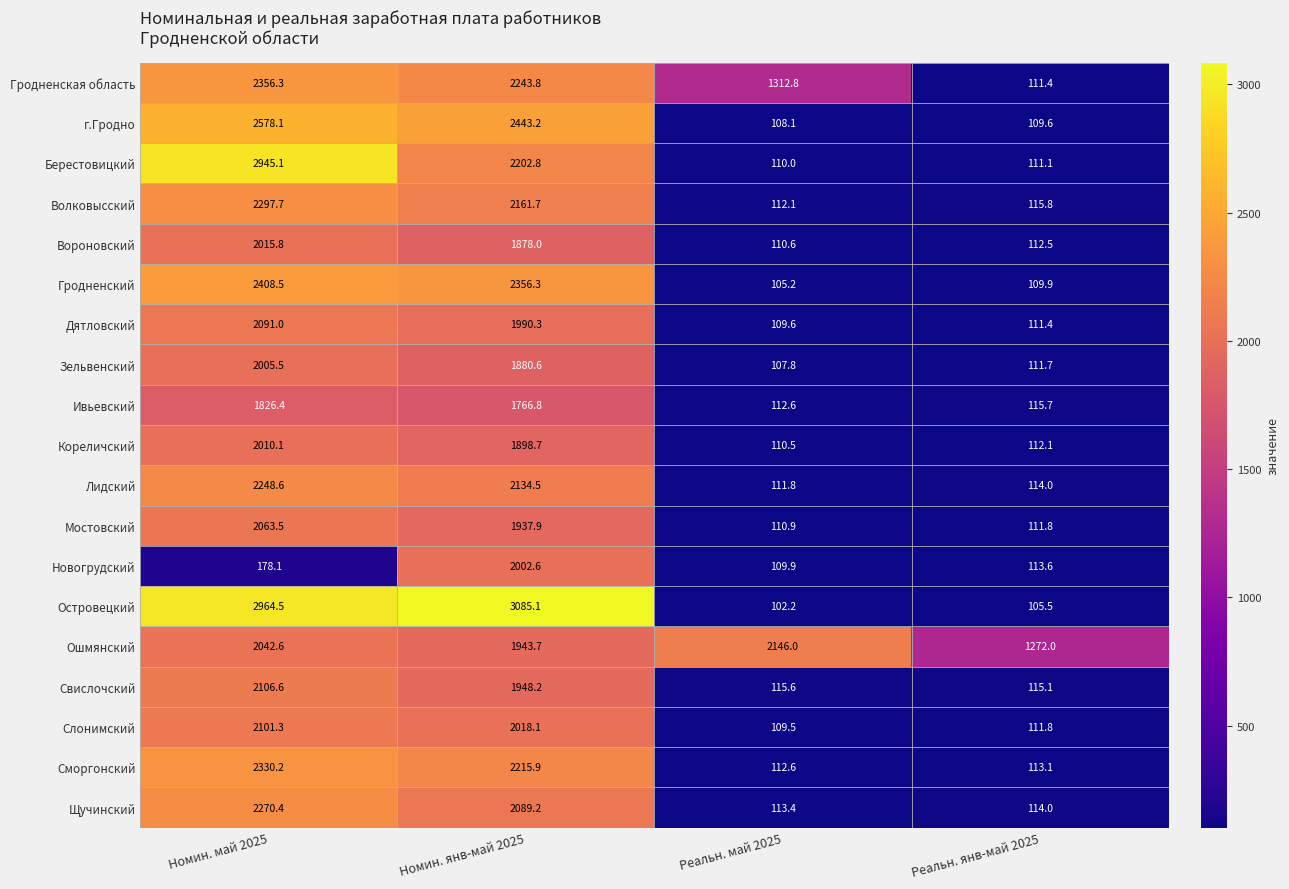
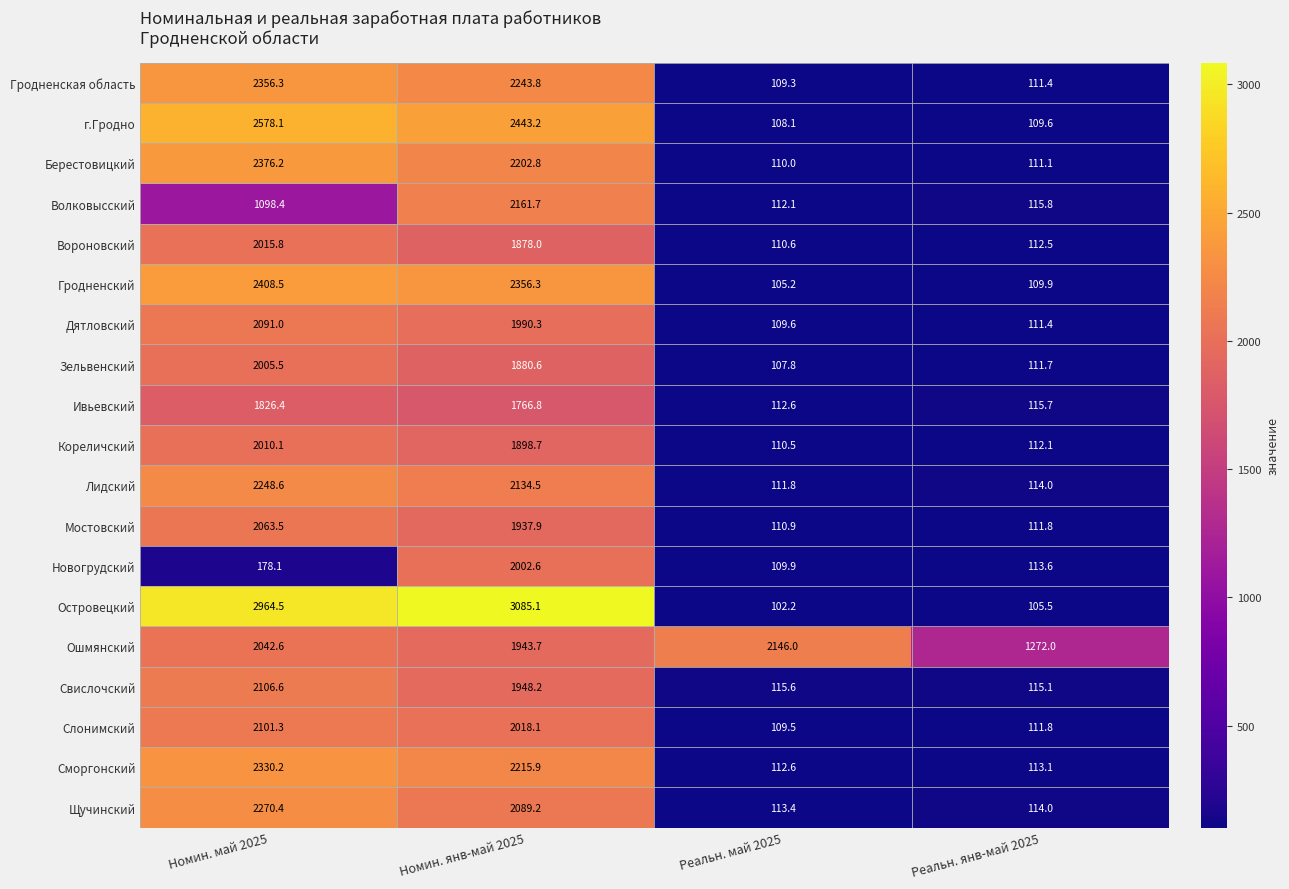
Гродненская область, Реальн. май 2025: 1312.8 -> 109.3
Берестовицкий, Номин. май 2025: 2945.1 -> 2376.2
Волковысский, Номин. май 2025: 2297.7 -> 1098.4
